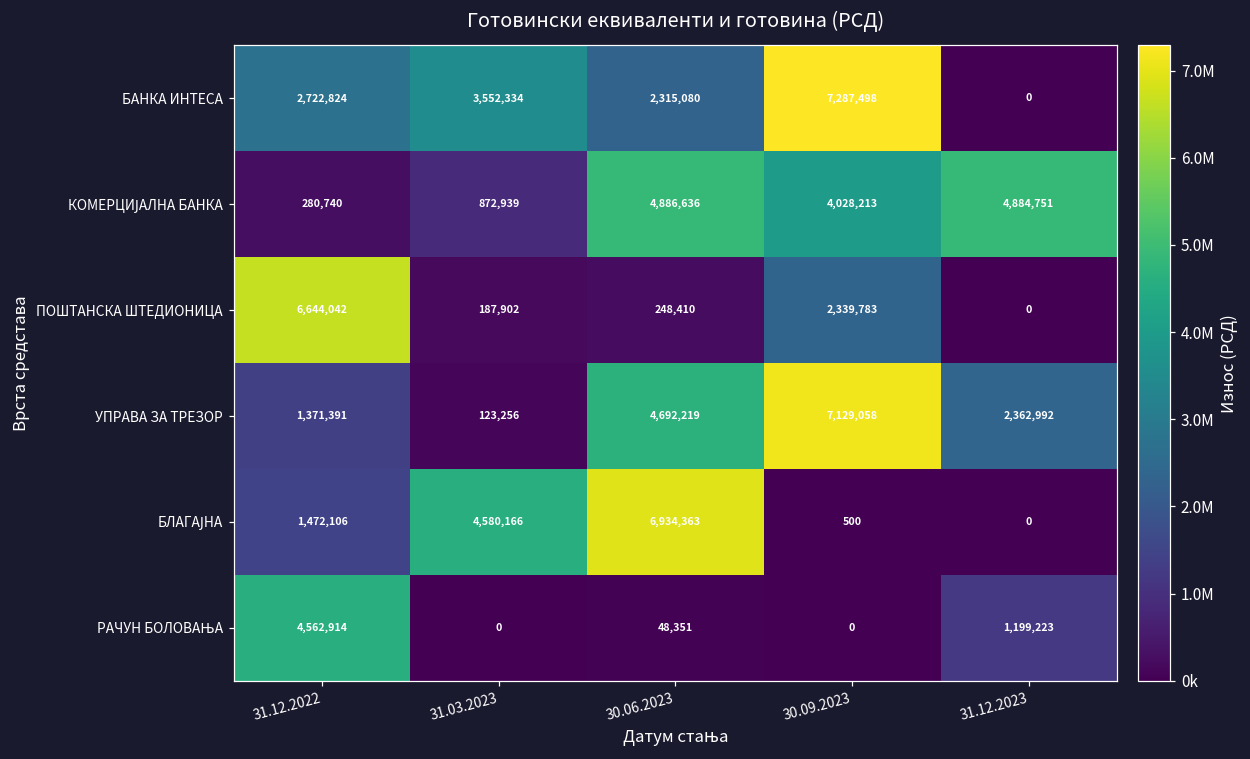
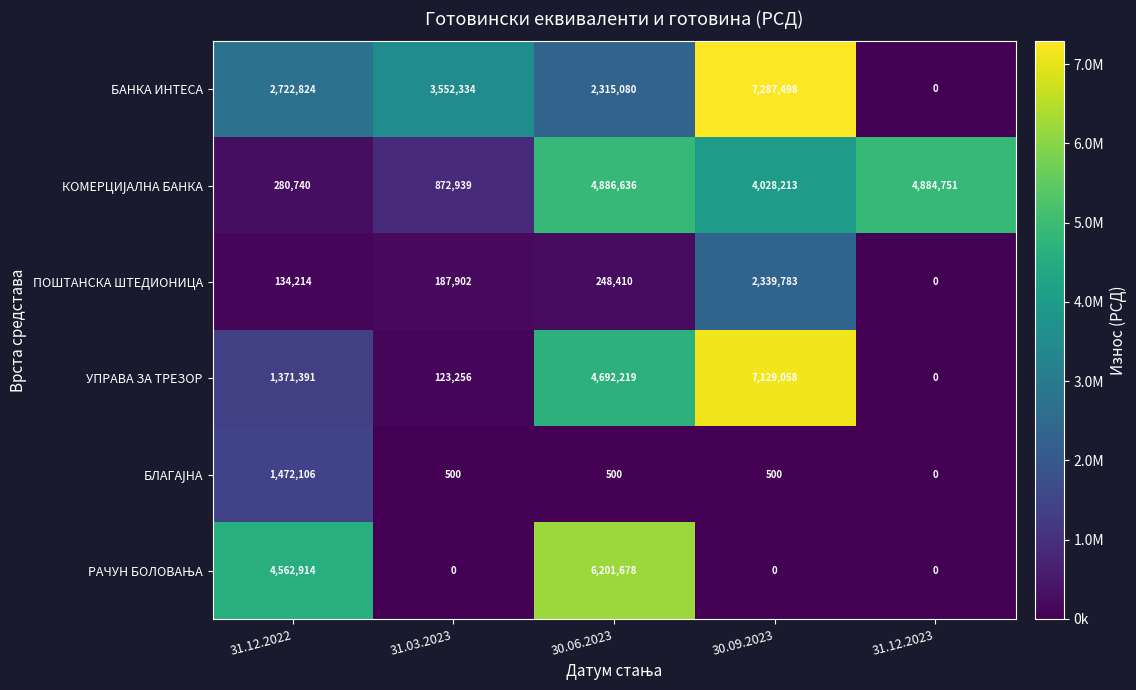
ПОШТАНСКА ШТЕДИОНИЦА, 31.12.2022: 6,644,042 -> 134,214
УПРАВА ЗА ТРЕЗОР, 31.12.2023: 2,362,992 -> 0
БЛАГАЈНА, 31.03.2023: 4,580,166 -> 500
БЛАГАЈНА, 30.06.2023: 6,934,363 -> 500
РАЧУН БОЛОВАЊА, 30.06.2023: 48,351 -> 6,201,678
РАЧУН БОЛОВАЊА, 31.12.2023: 1,199,223 -> 0
